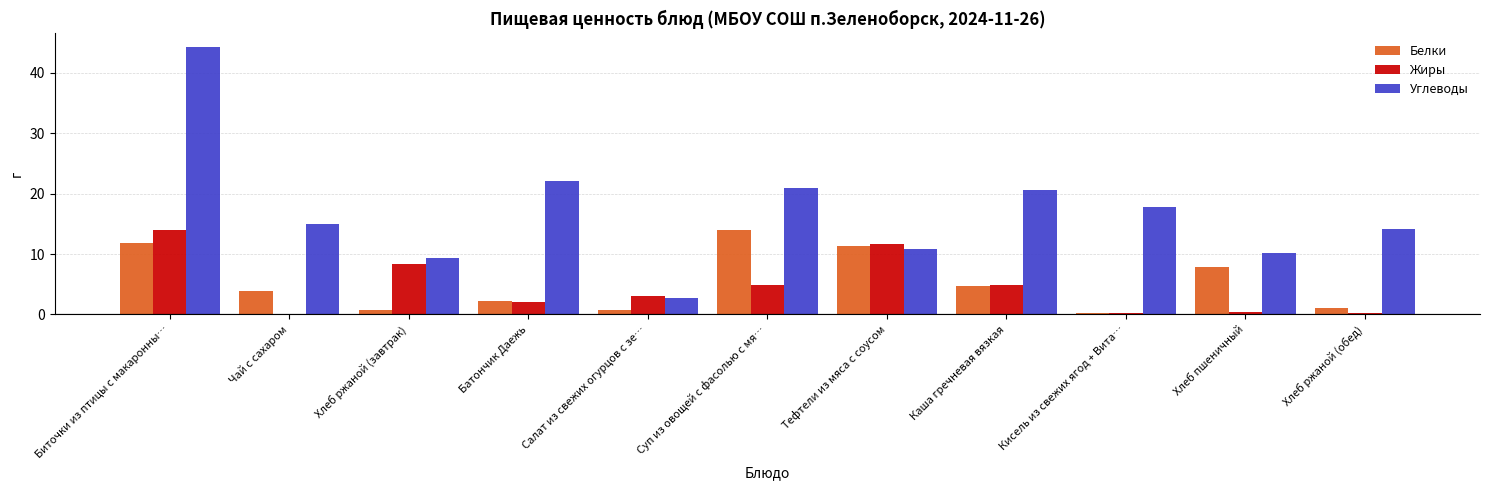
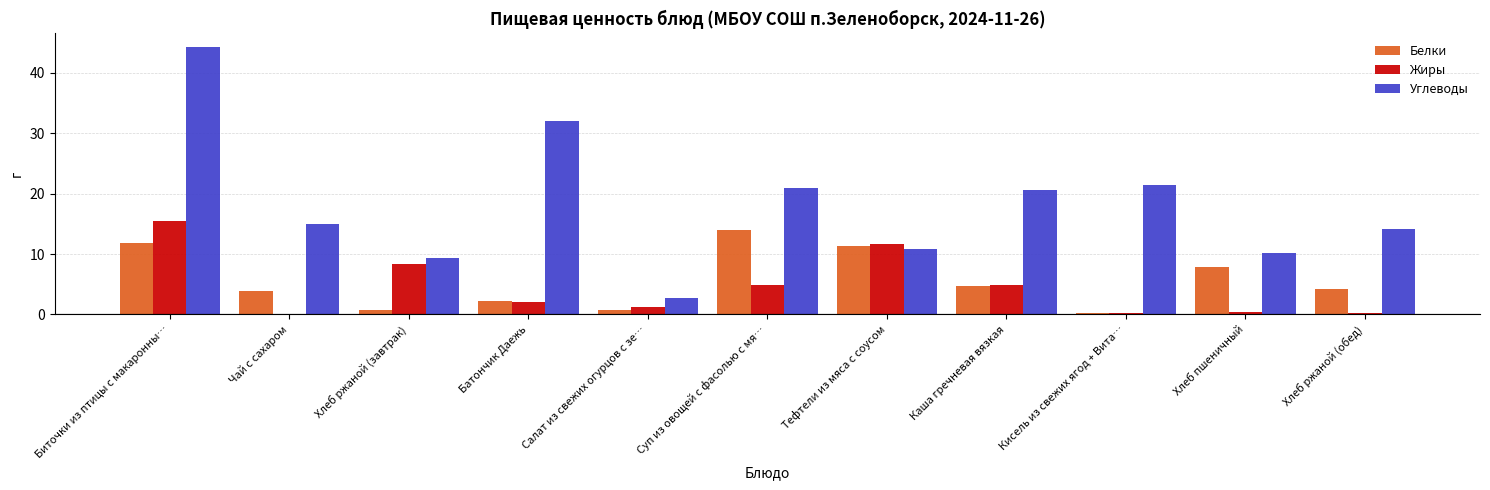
Жиры, Биточки из птицы с макаронны…: 14 -> 15
Углеводы, Батончик Даежь: 22 -> 32
Жиры, Салат из свежих огурцов с зе…: 3 -> 1
Углеводы, Кисель из свежих ягод + Вита…: 18 -> 22
Белки, Хлеб ржаной (обед): 1 -> 4
